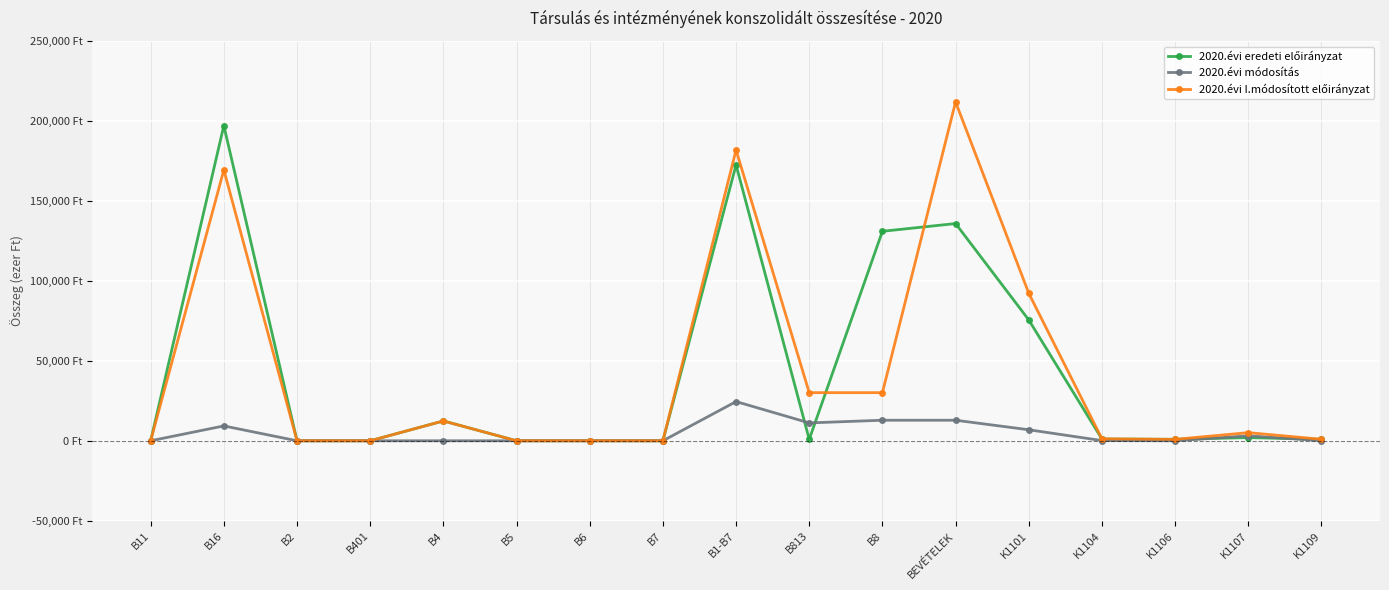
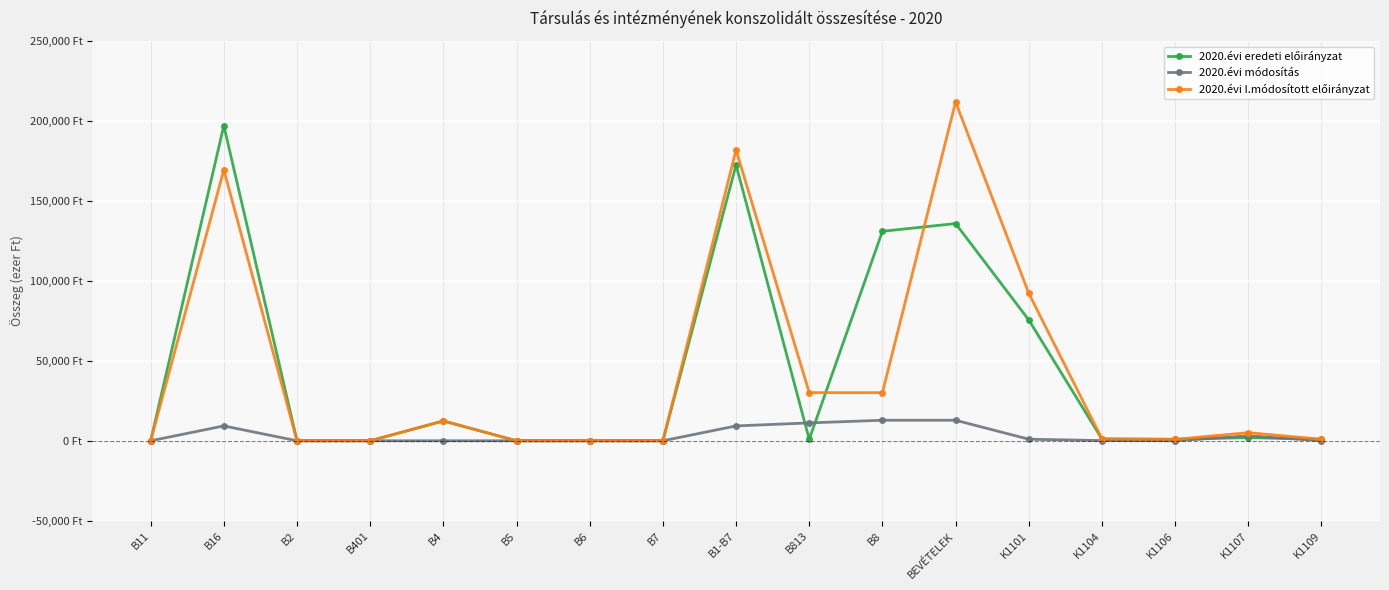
2020.évi módosítás, B1-B7: 25,000 Ft -> 9,000 Ft
2020.évi módosítás, K1101: 7,000 Ft -> 1,000 Ft
